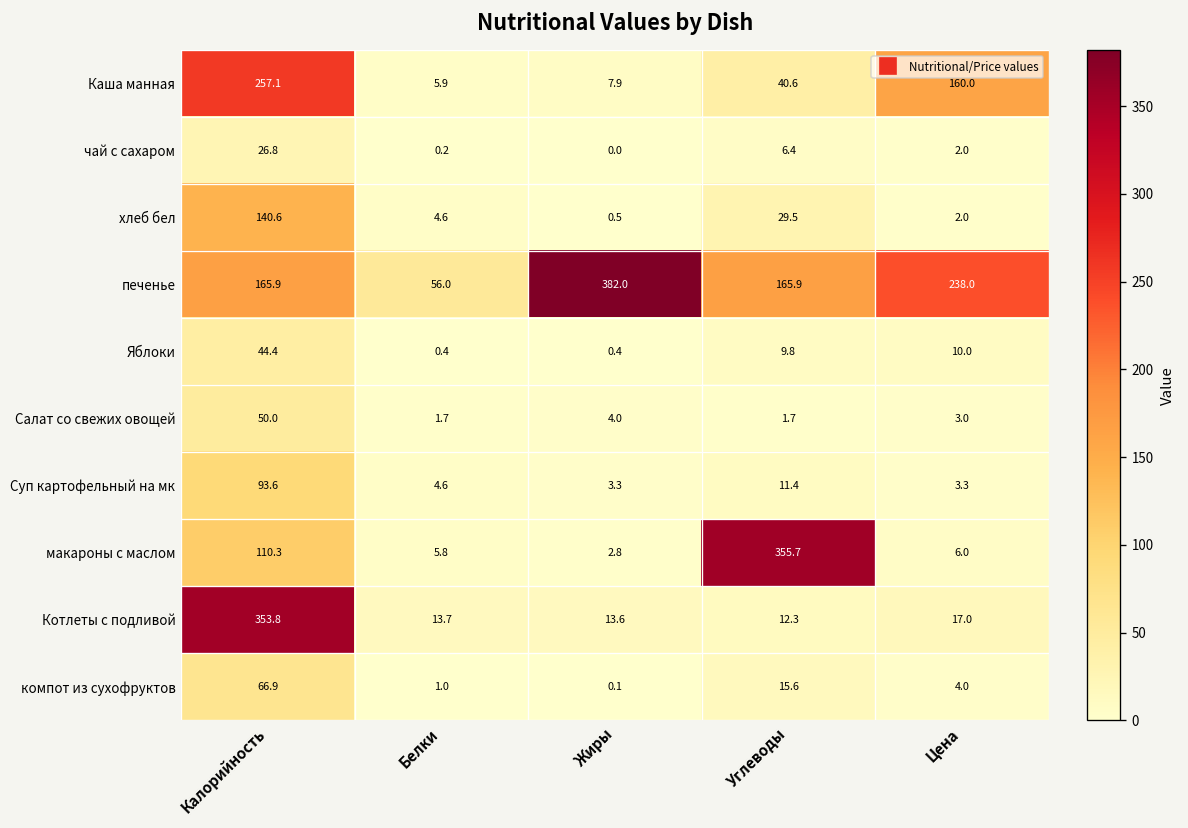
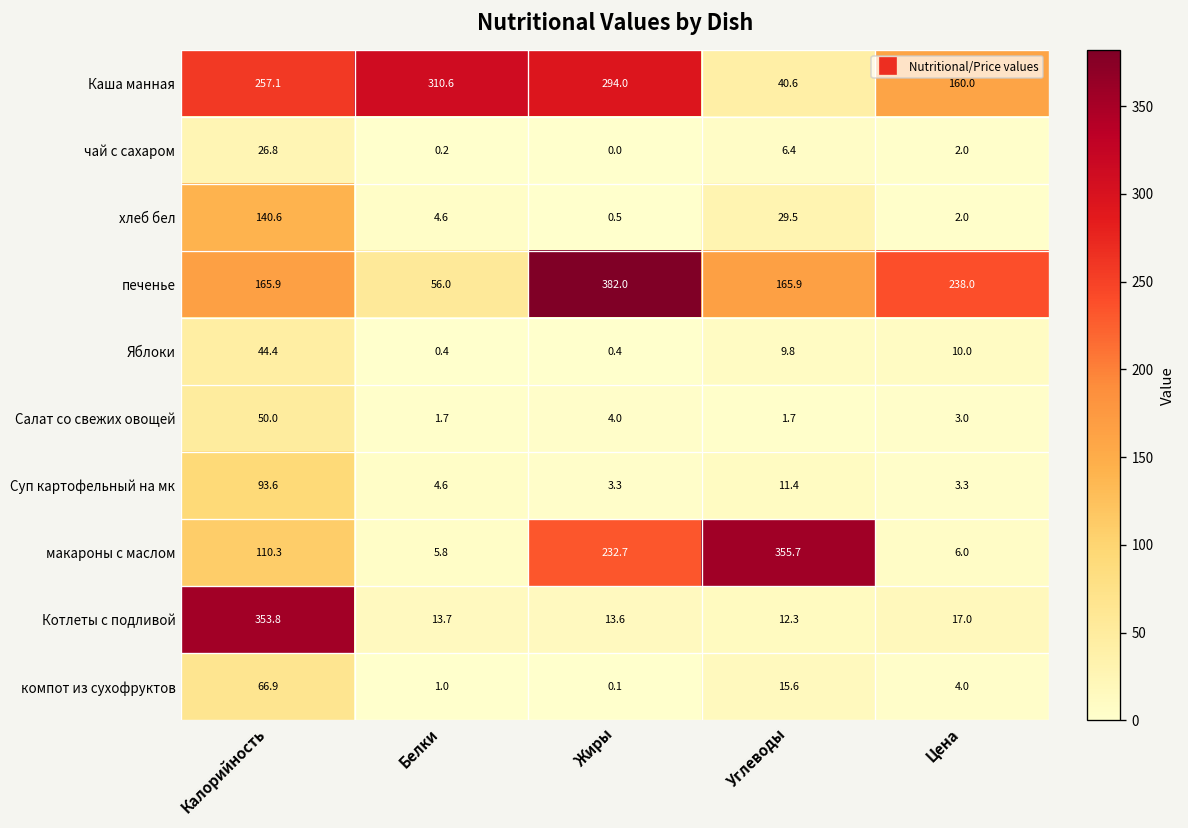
Каша манная, Белки: 5.9 -> 310.6
Каша манная, Жиры: 7.9 -> 294.0
макароны с маслом, Жиры: 2.8 -> 232.7
